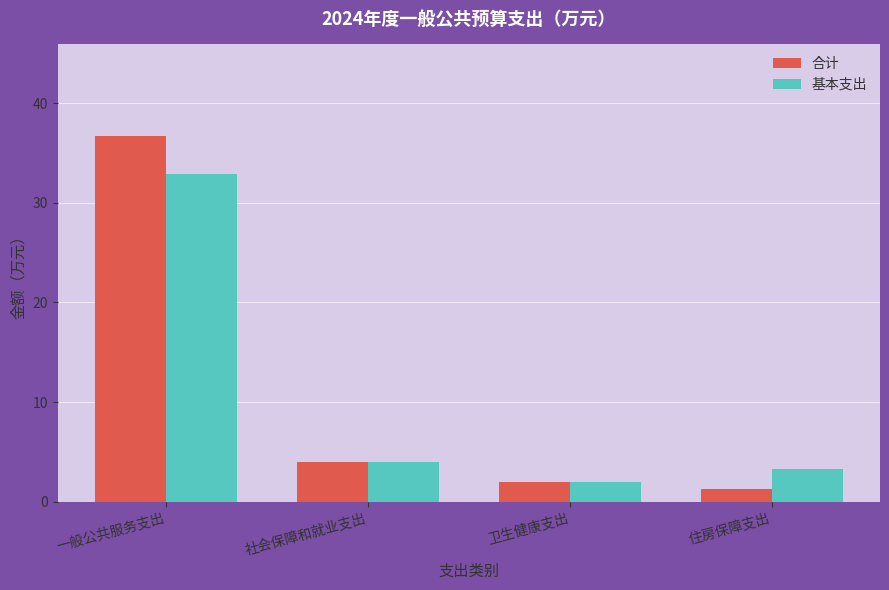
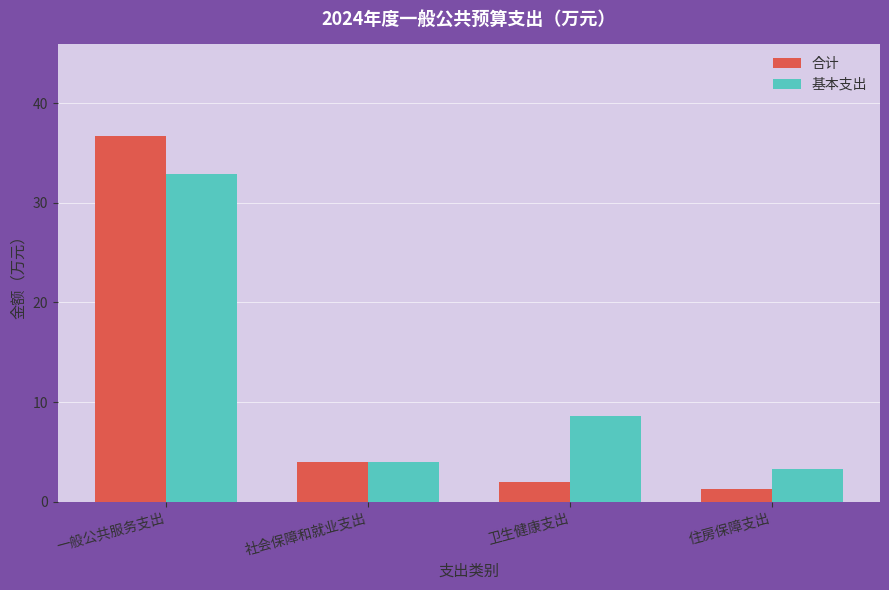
基本支出, 卫生健康支出: 2 -> 9
